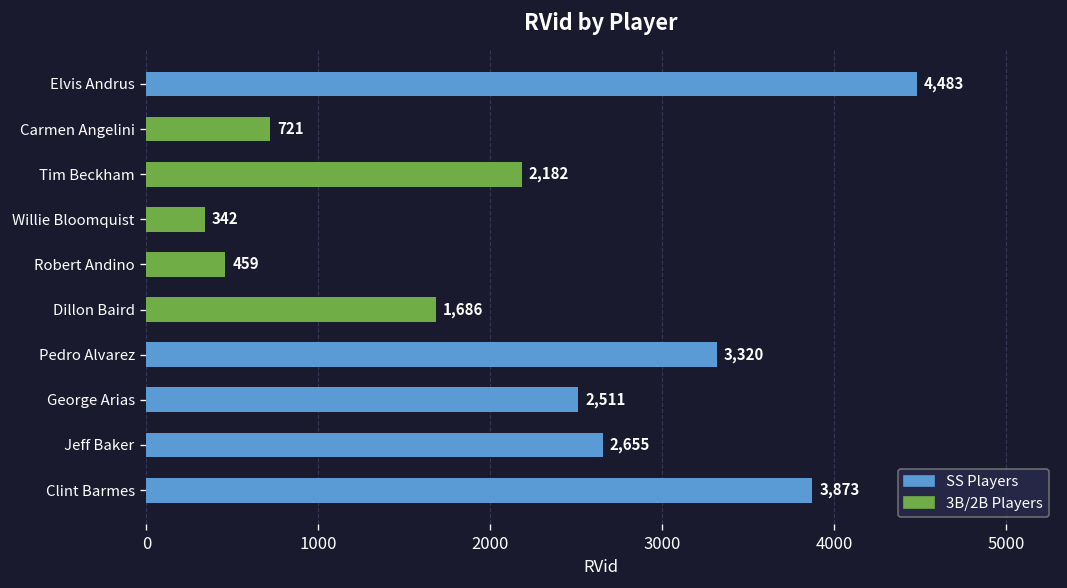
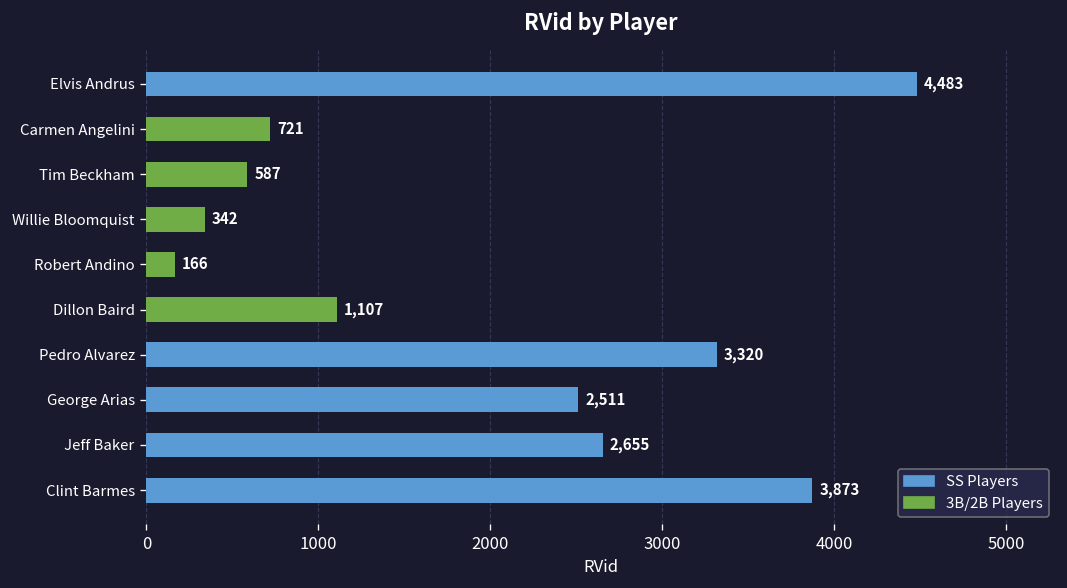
Tim Beckham: 2,182 -> 587
Robert Andino: 459 -> 166
Dillon Baird: 1,686 -> 1,107
